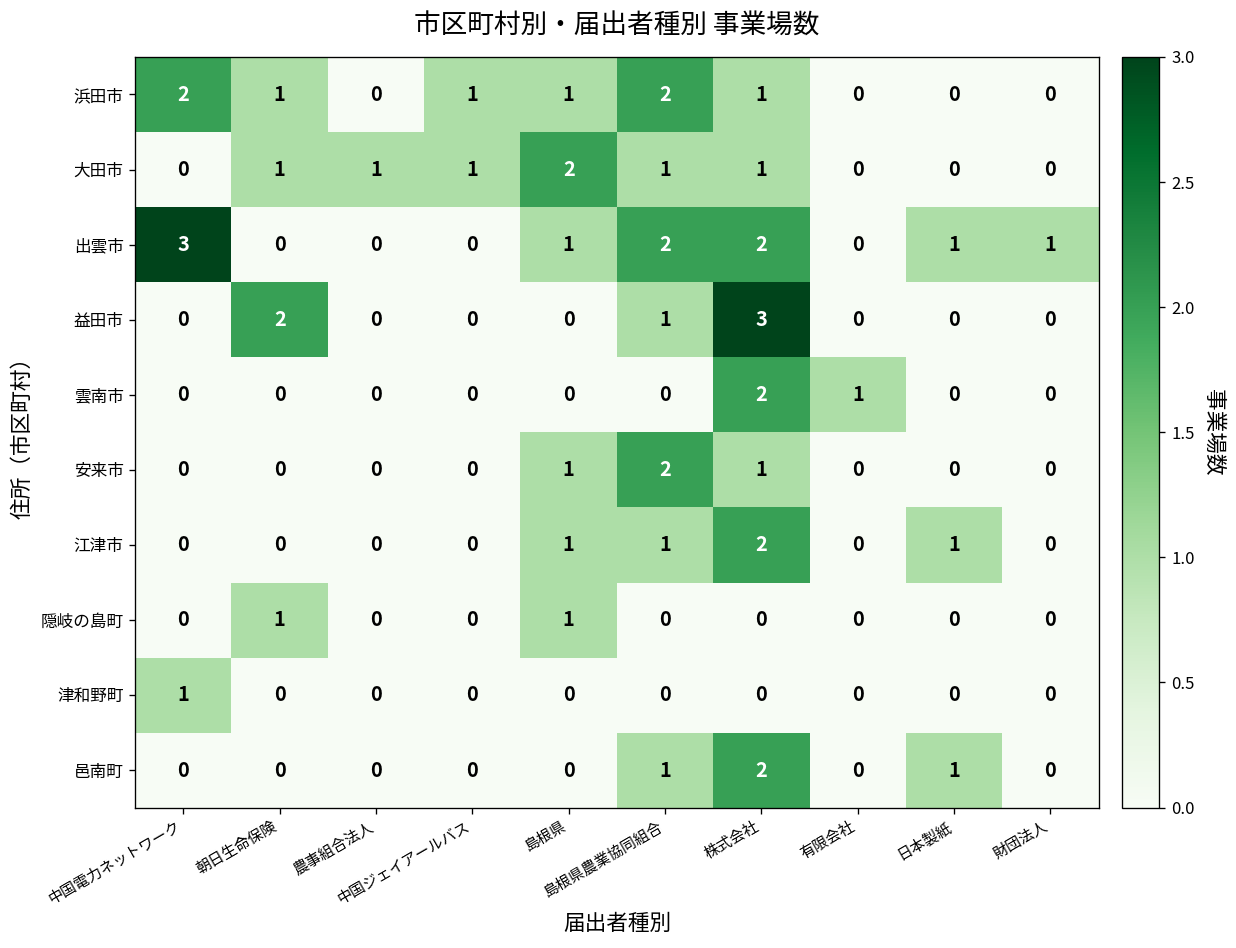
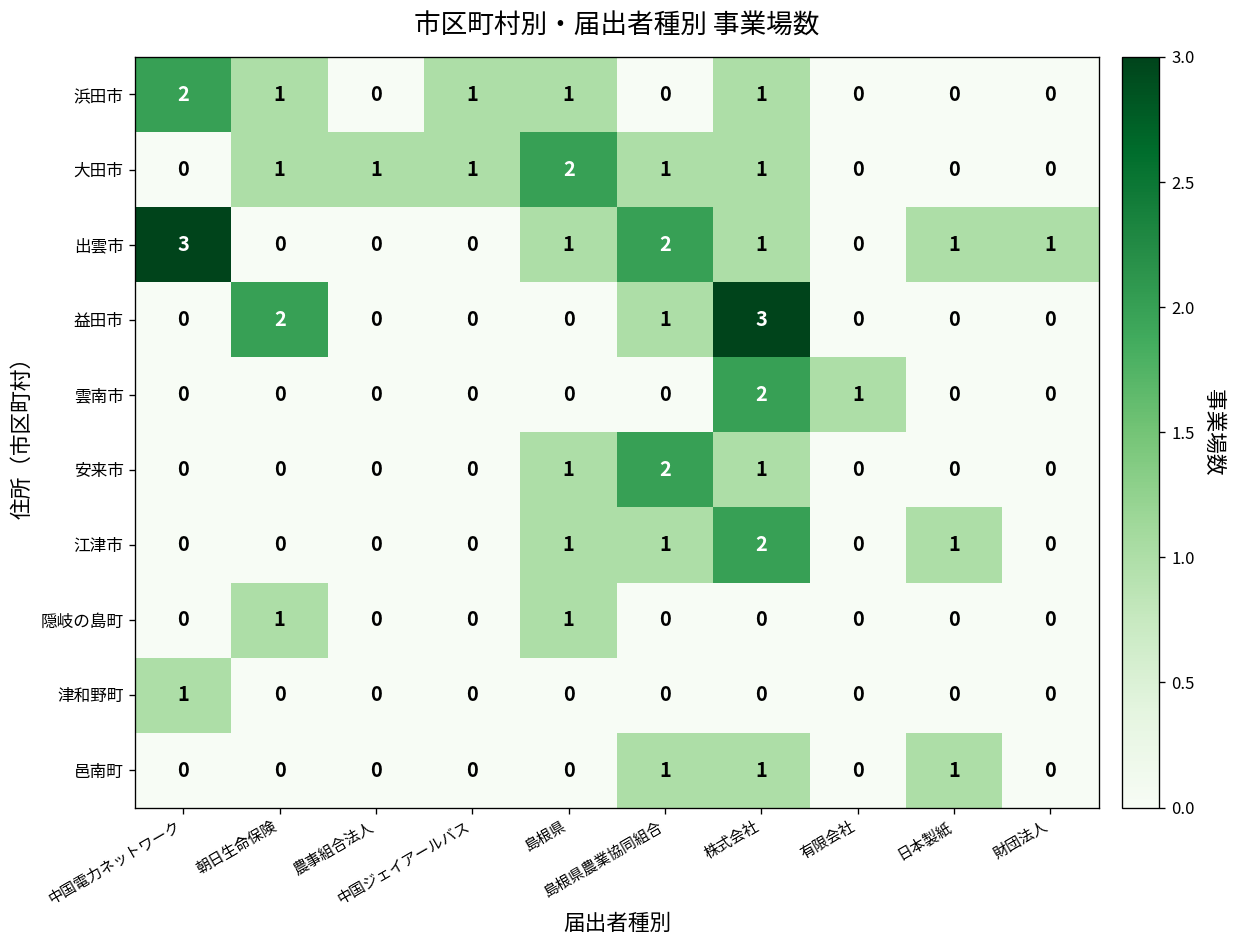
浜田市, 島根県農業協同組合: 2 -> 0
出雲市, 株式会社: 2 -> 1
邑南町, 株式会社: 2 -> 1
